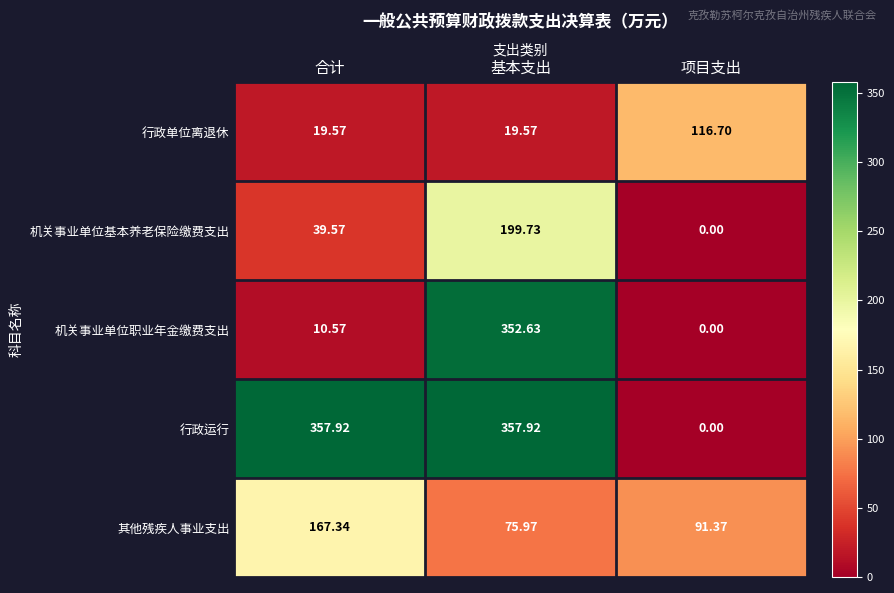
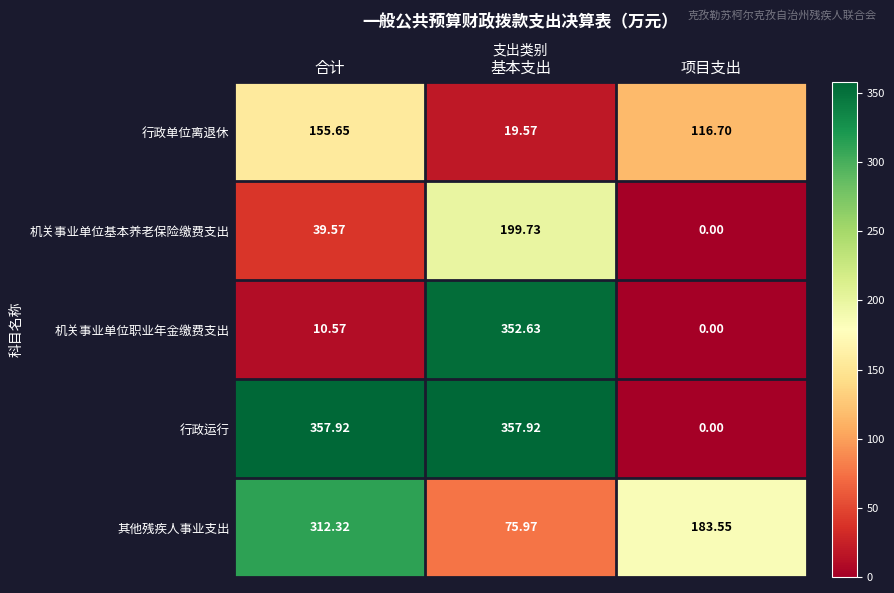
行政单位离退休, 合计: 19.57 -> 155.65
其他残疾人事业支出, 合计: 167.34 -> 312.32
其他残疾人事业支出, 项目支出: 91.37 -> 183.55
